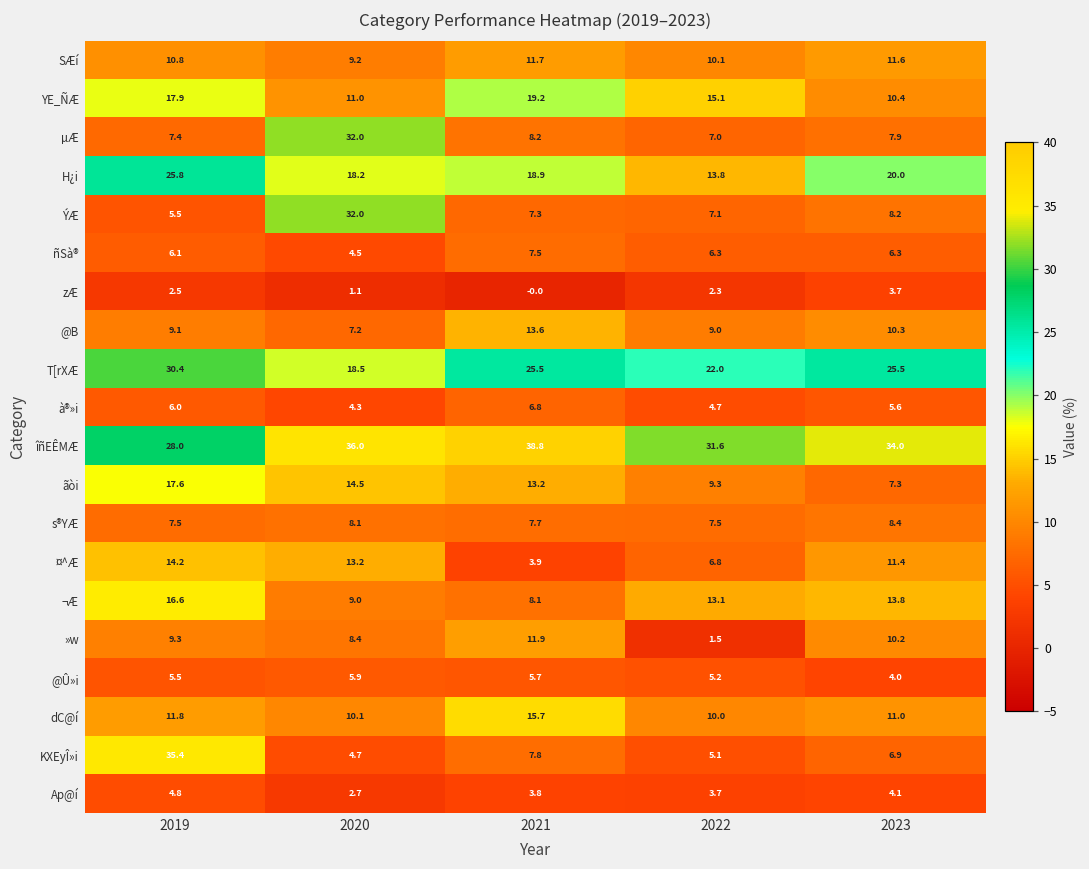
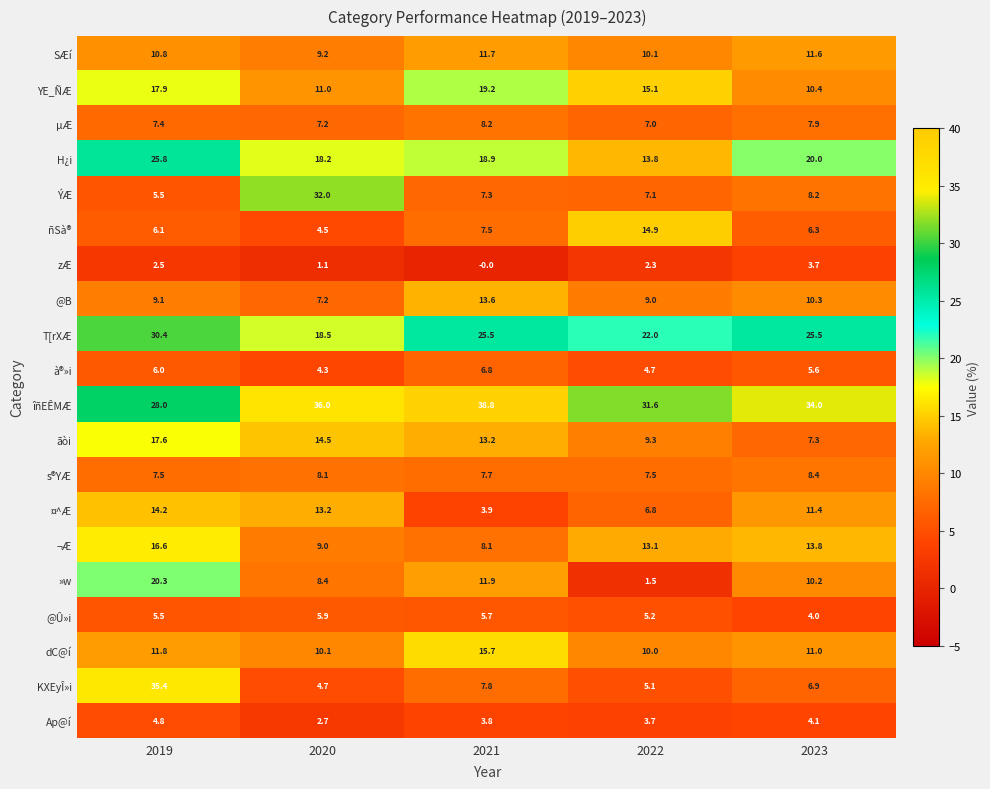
µÆ, 2020: 32.0 -> 7.2
ñSà®, 2022: 6.3 -> 14.9
»w, 2019: 9.3 -> 20.3
